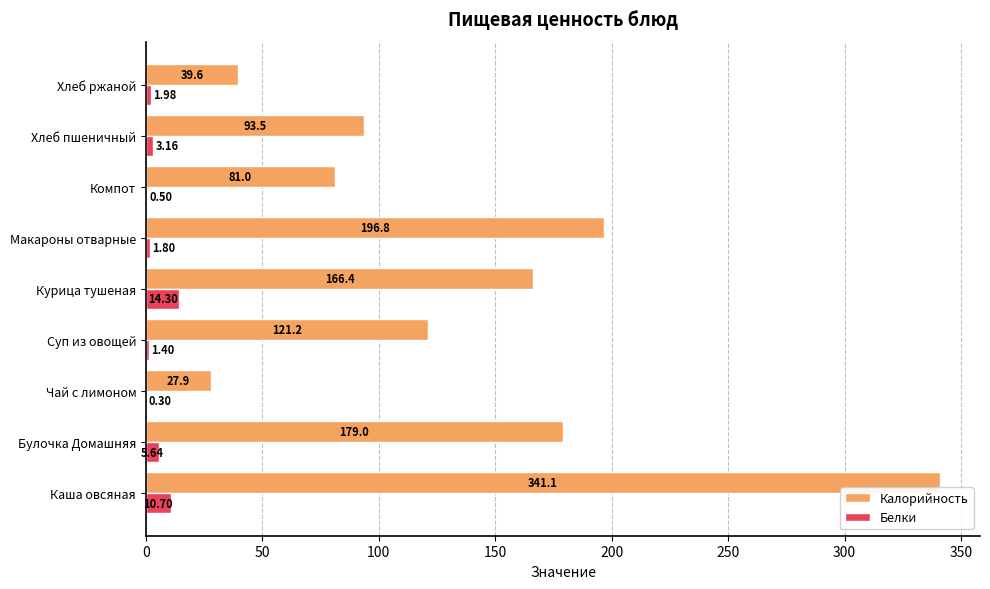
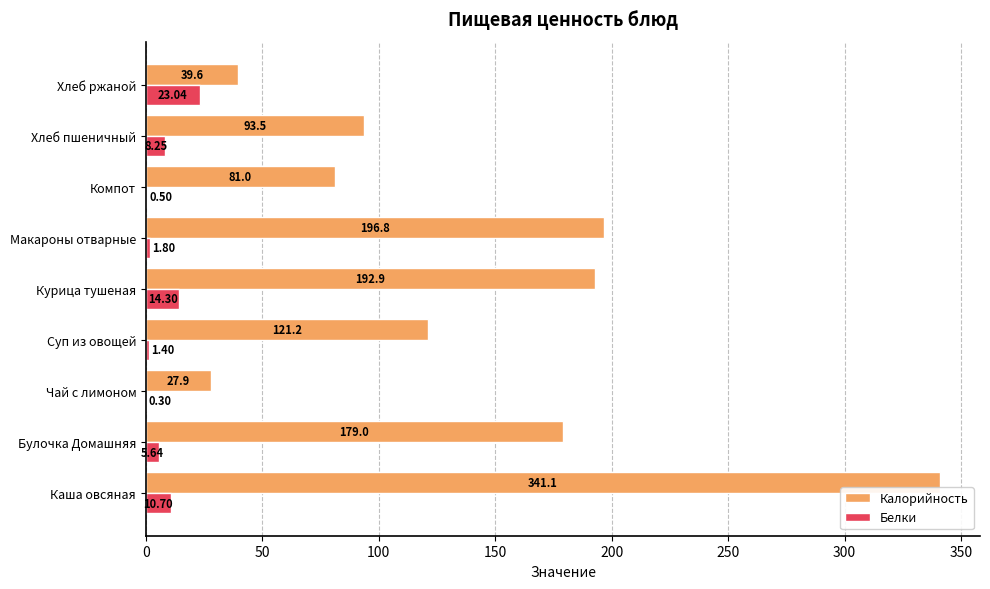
Белки, Хлеб ржаной: 1.98 -> 23.04
Белки, Хлеб пшеничный: 3.16 -> 8.25
Калорийность, Курица тушеная: 166.4 -> 192.9
